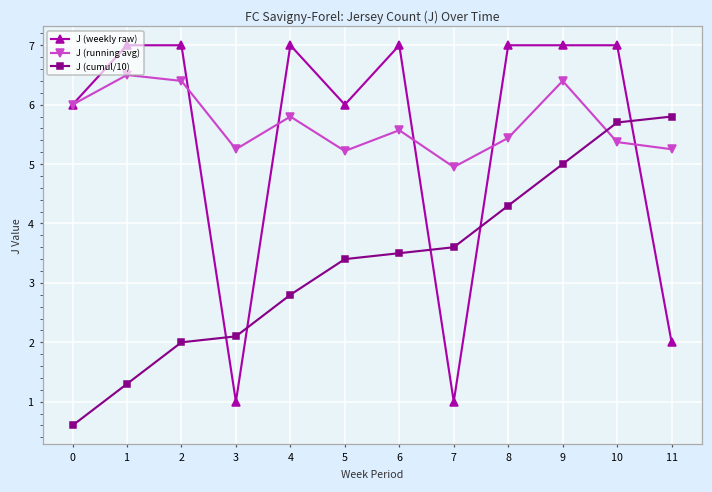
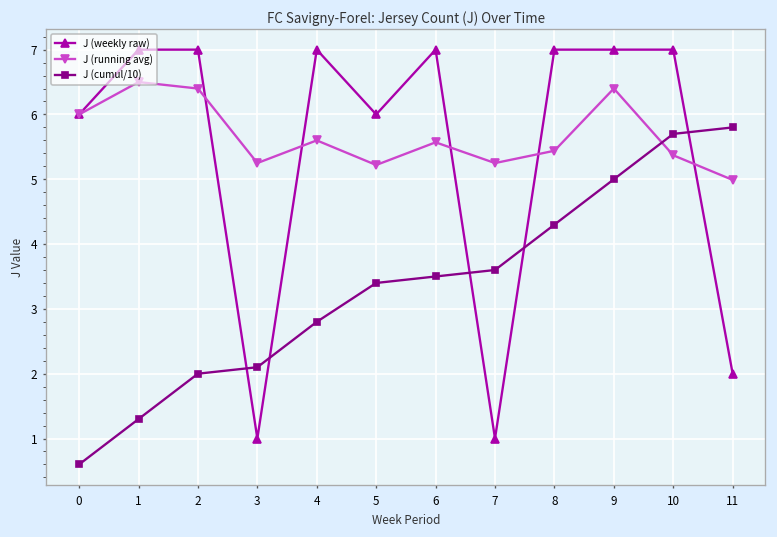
J (running avg), 4: 5.8 -> 5.6
J (running avg), 7: 5.0 -> 5.3
J (running avg), 11: 5.3 -> 5.0
